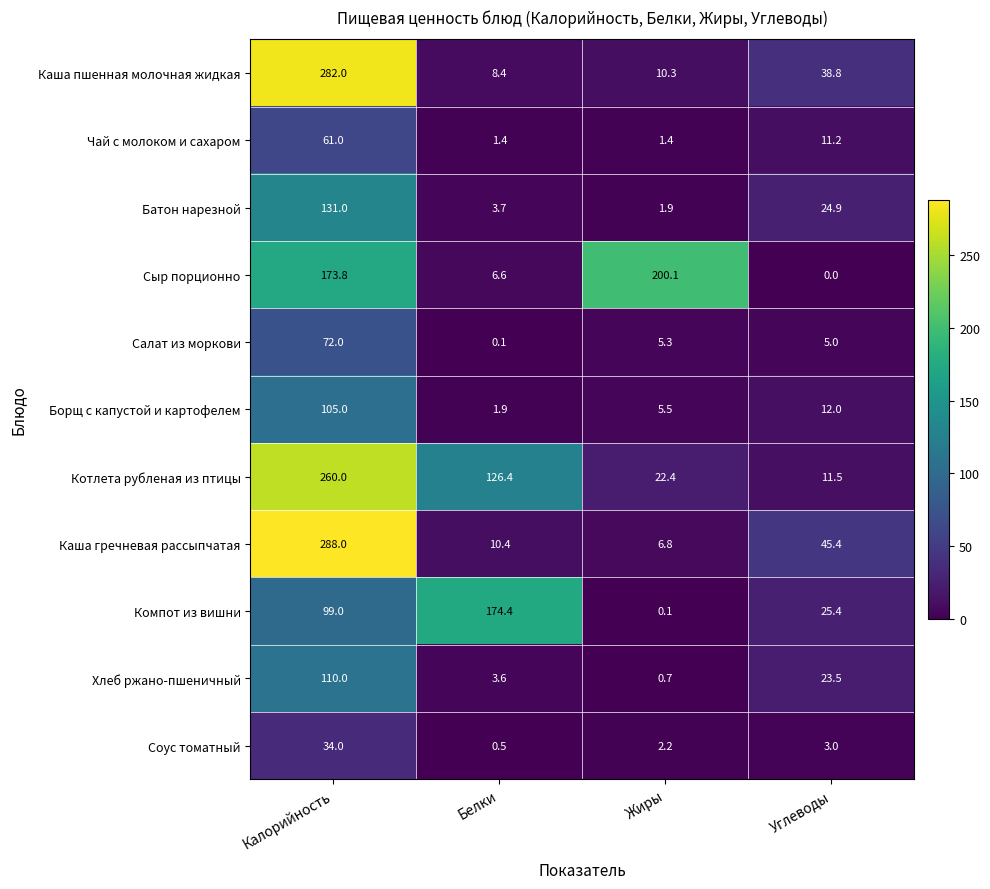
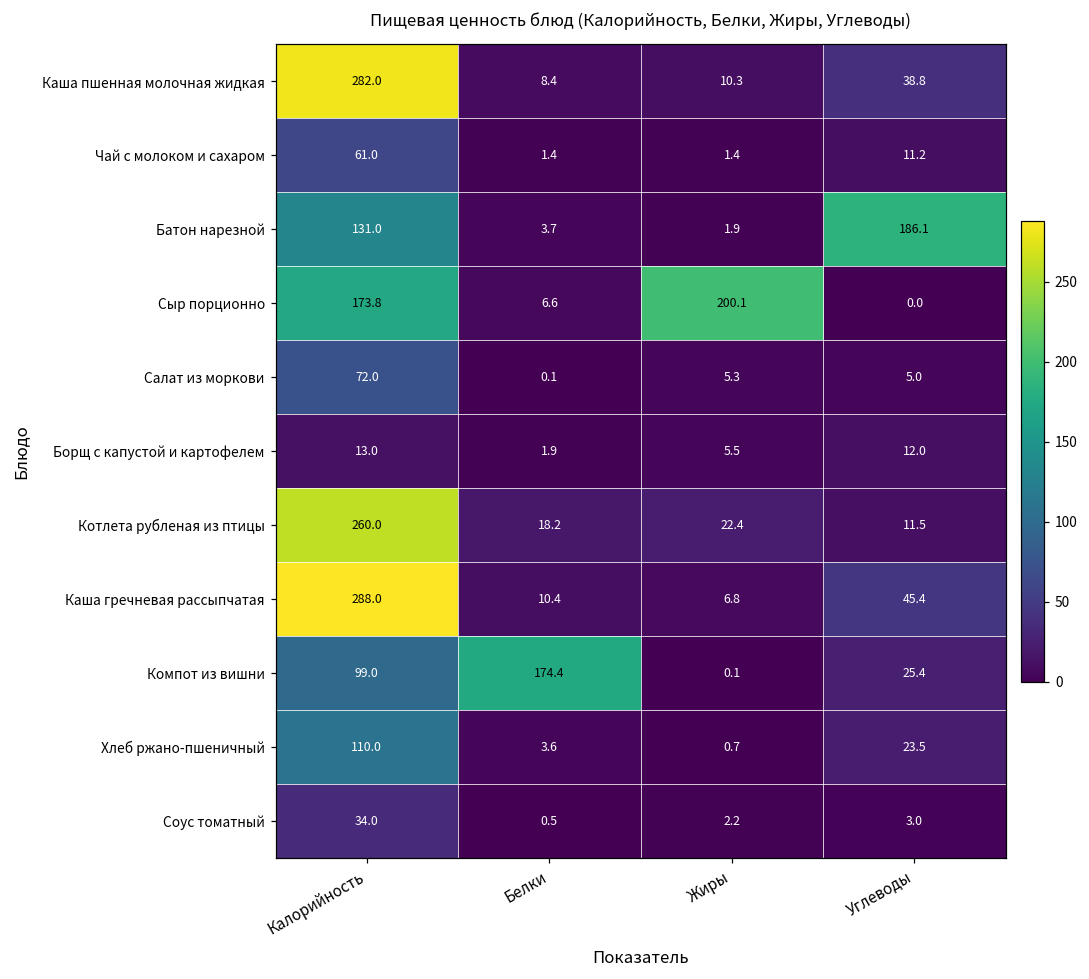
Батон нарезной, Углеводы: 24.9 -> 186.1
Борщ с капустой и картофелем, Калорийность: 105.0 -> 13.0
Котлета рубленая из птицы, Белки: 126.4 -> 18.2
